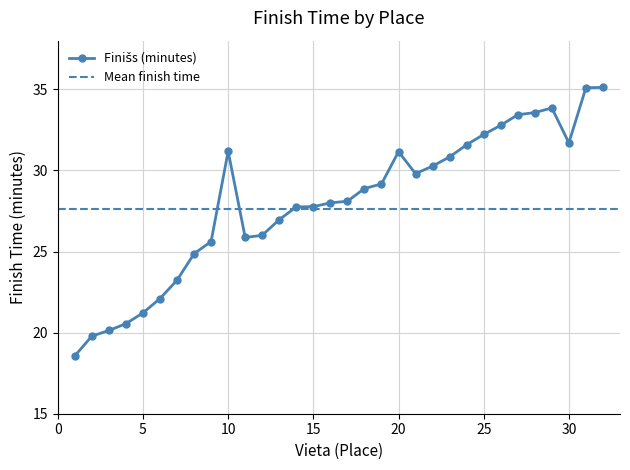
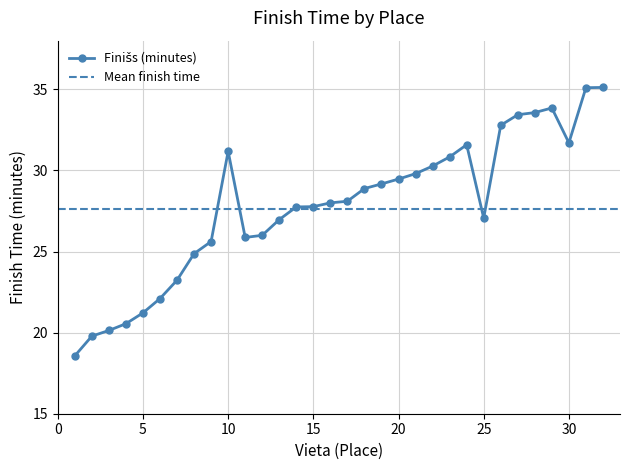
20: 31.2 -> 29.5
25: 32.2 -> 27.1
